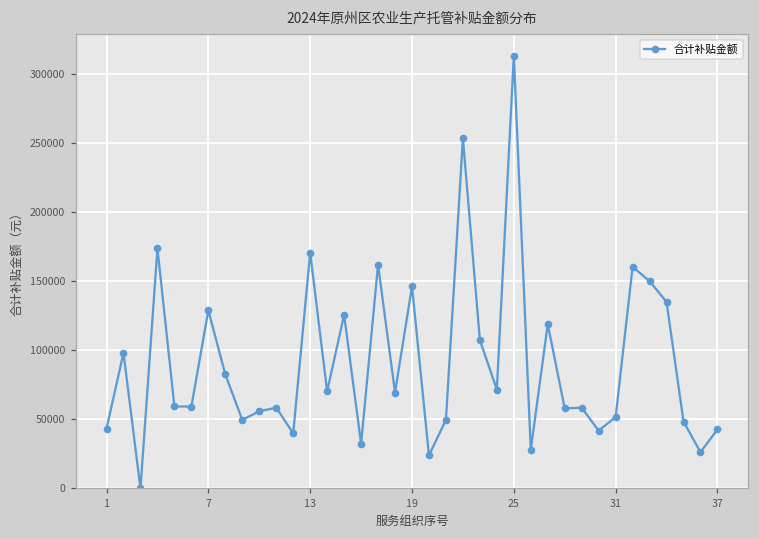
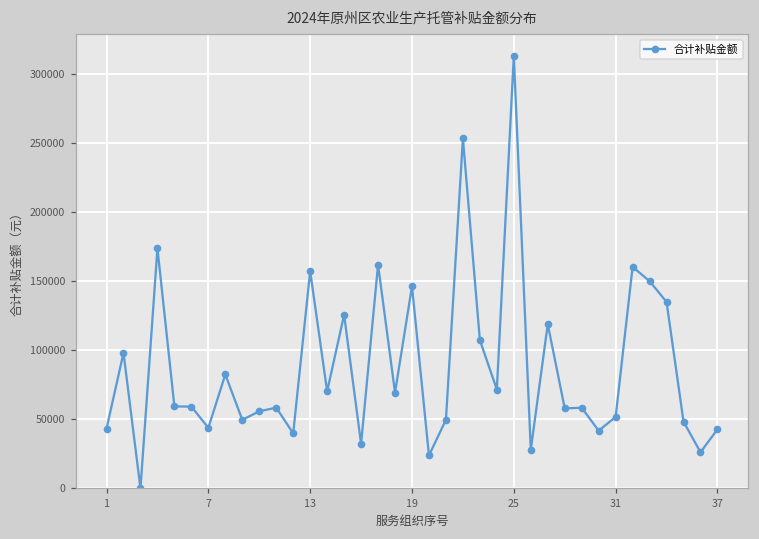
7: 129000 -> 44000
13: 171000 -> 157000
